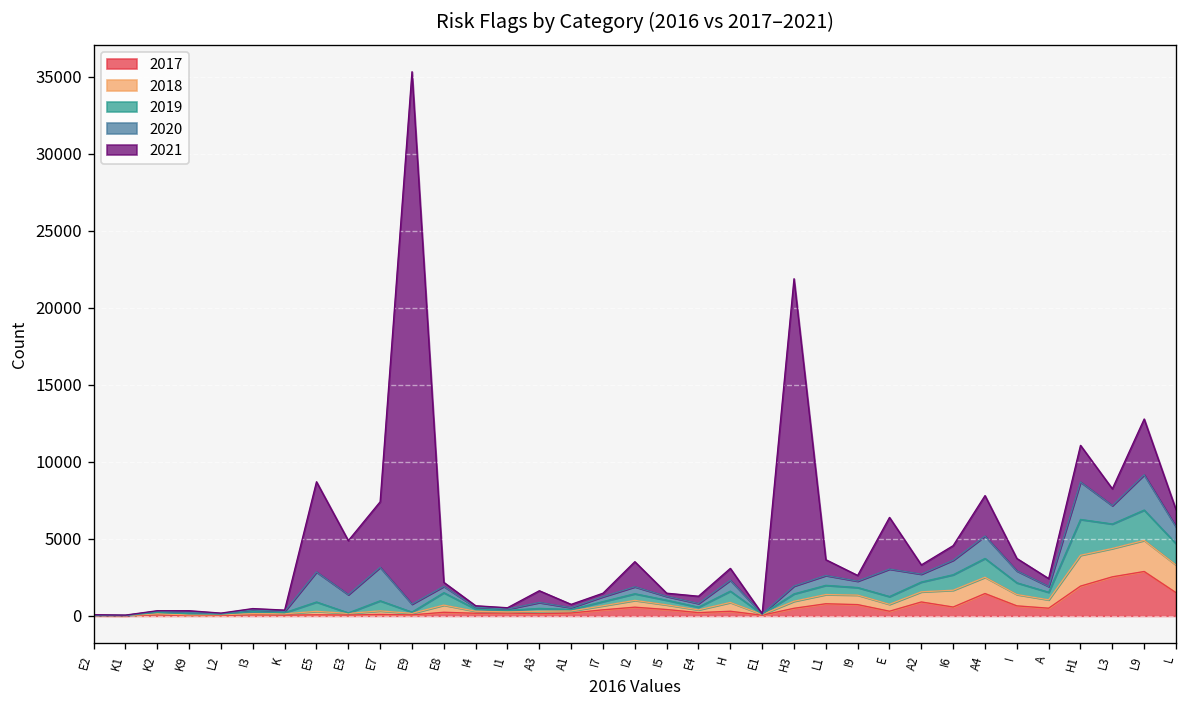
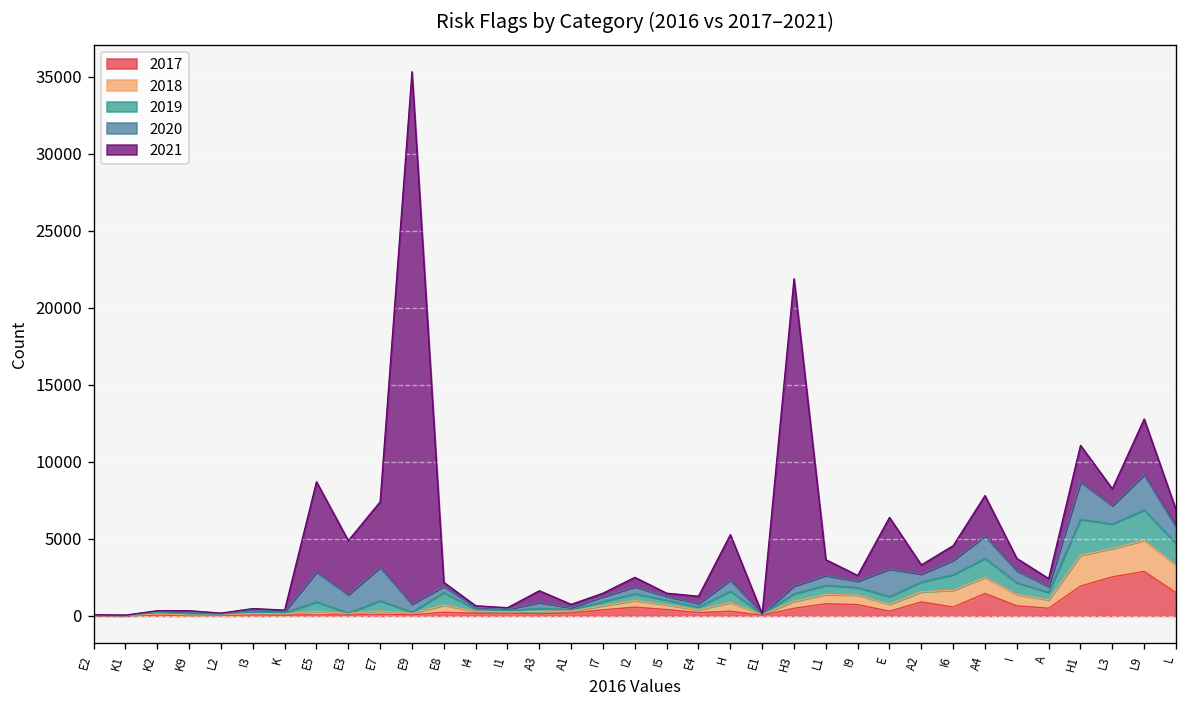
2021, I2: 1600 -> 600
2021, H: 800 -> 3000
